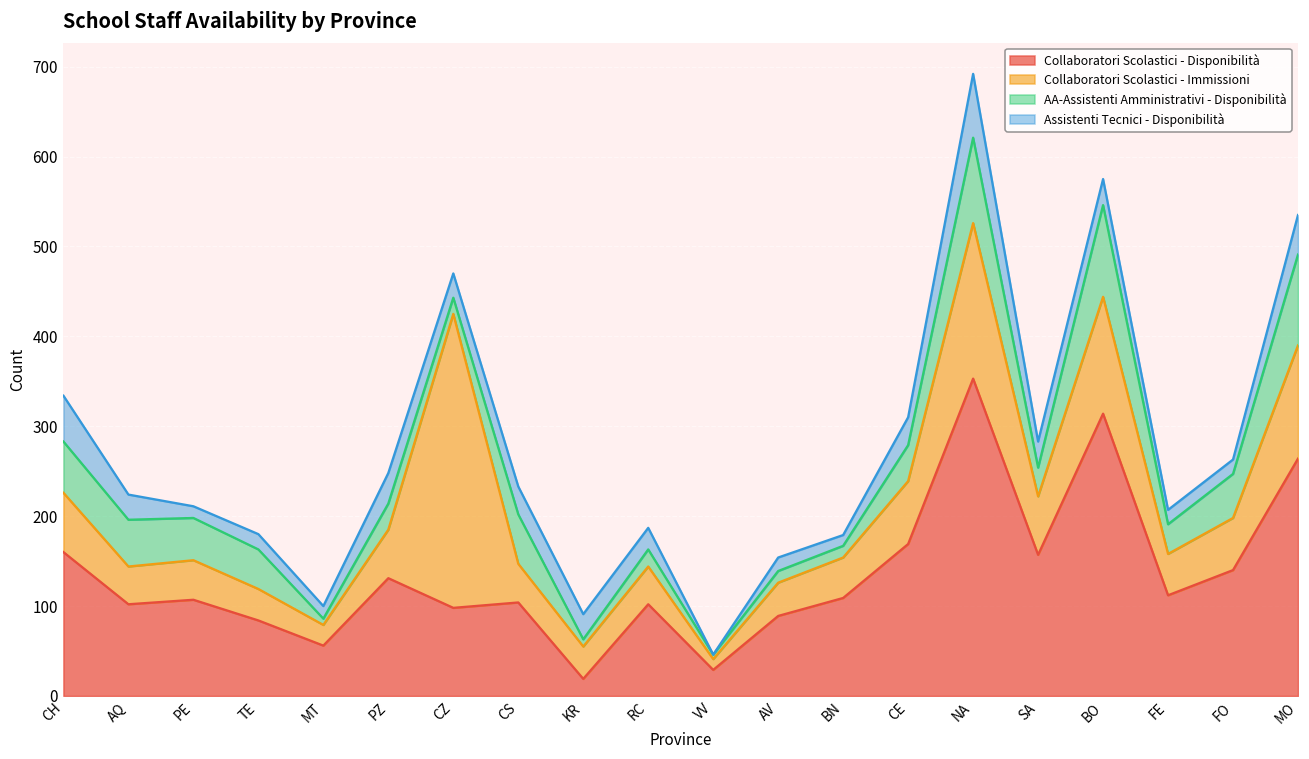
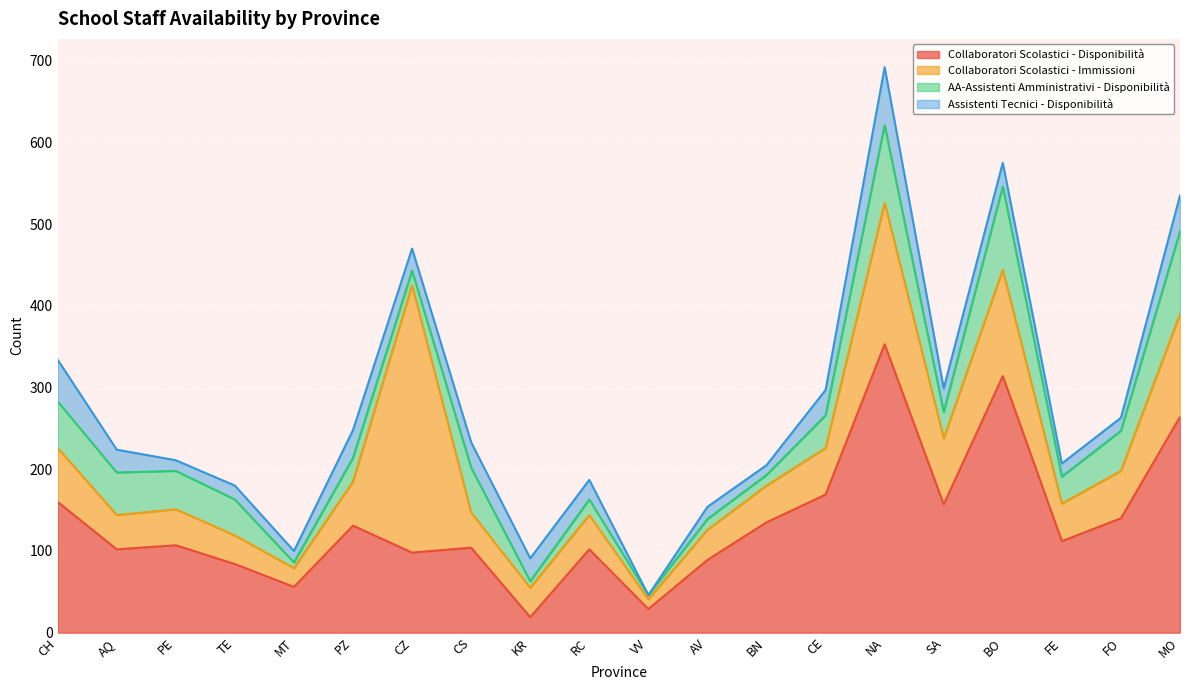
Collaboratori Scolastici - Disponibilità, BN: 110 -> 140
Collaboratori Scolastici - Immissioni, CE: 70 -> 60
Collaboratori Scolastici - Immissioni, SA: 70 -> 80
